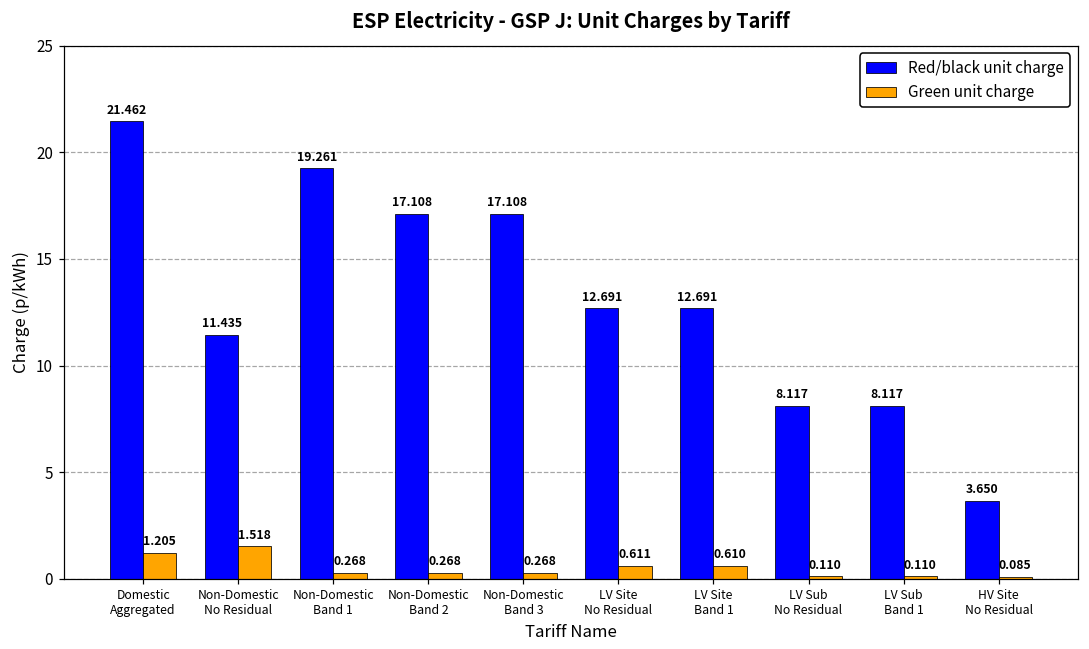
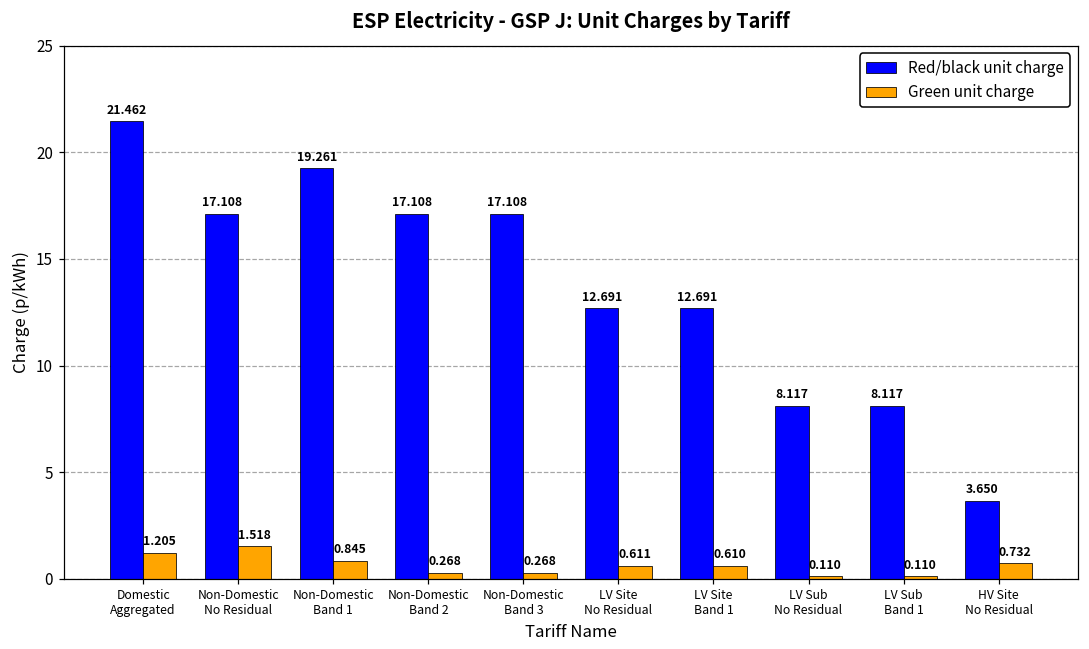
Red/black unit charge, Non-Domestic No Residual: 11.435 -> 17.108
Green unit charge, Non-Domestic Band 1: 0.268 -> 0.845
Green unit charge, HV Site No Residual: 0.085 -> 0.732
